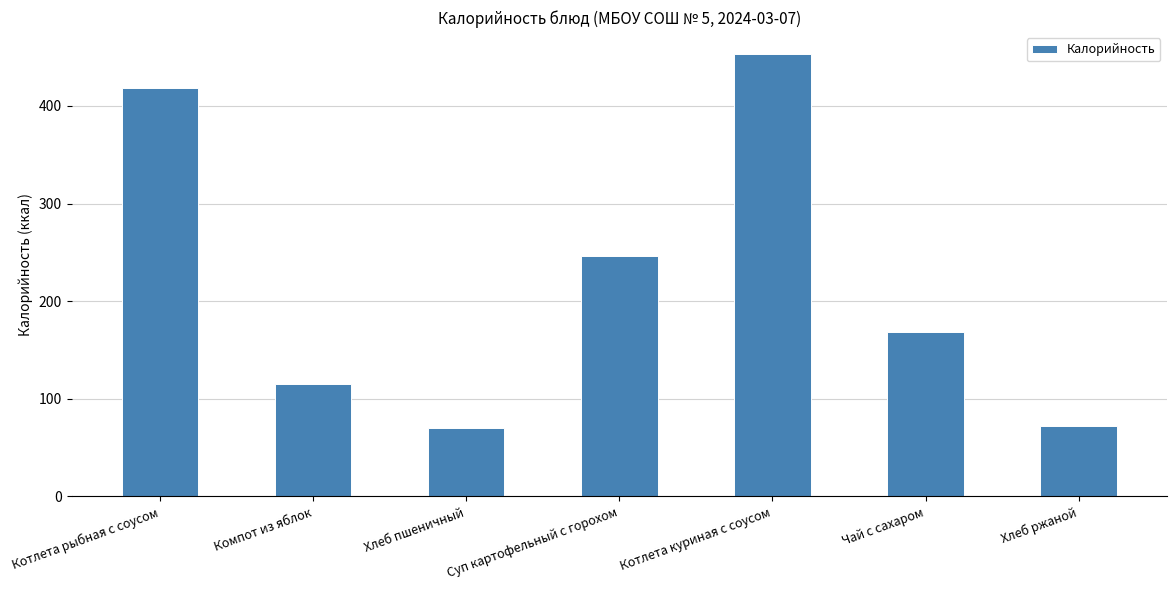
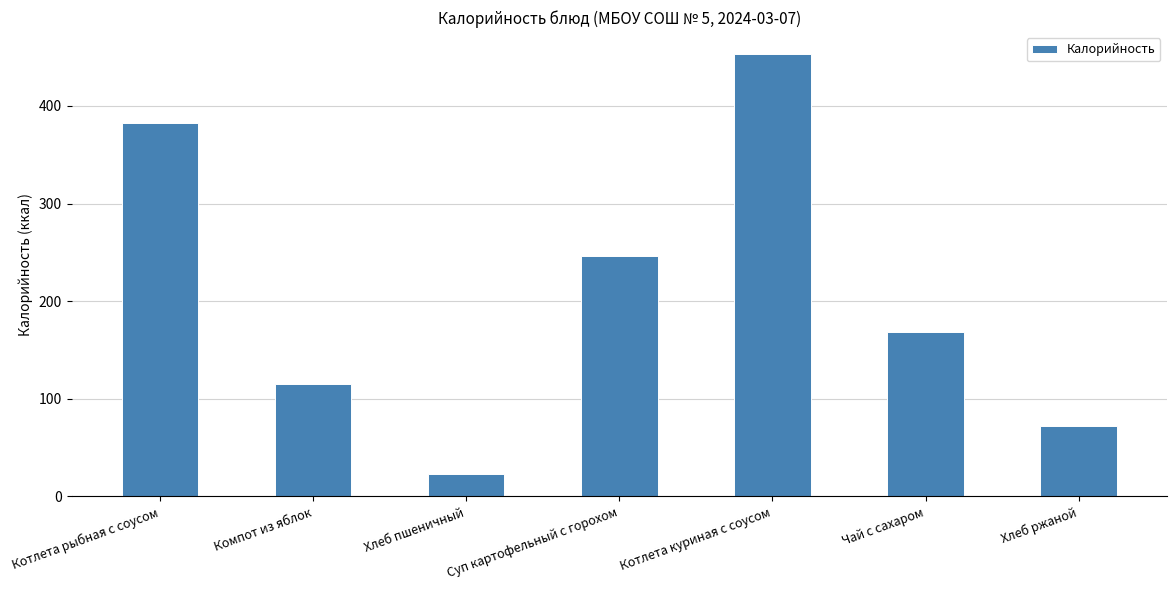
Котлета рыбная с соусом: 420 -> 380
Хлеб пшеничный: 70 -> 20
